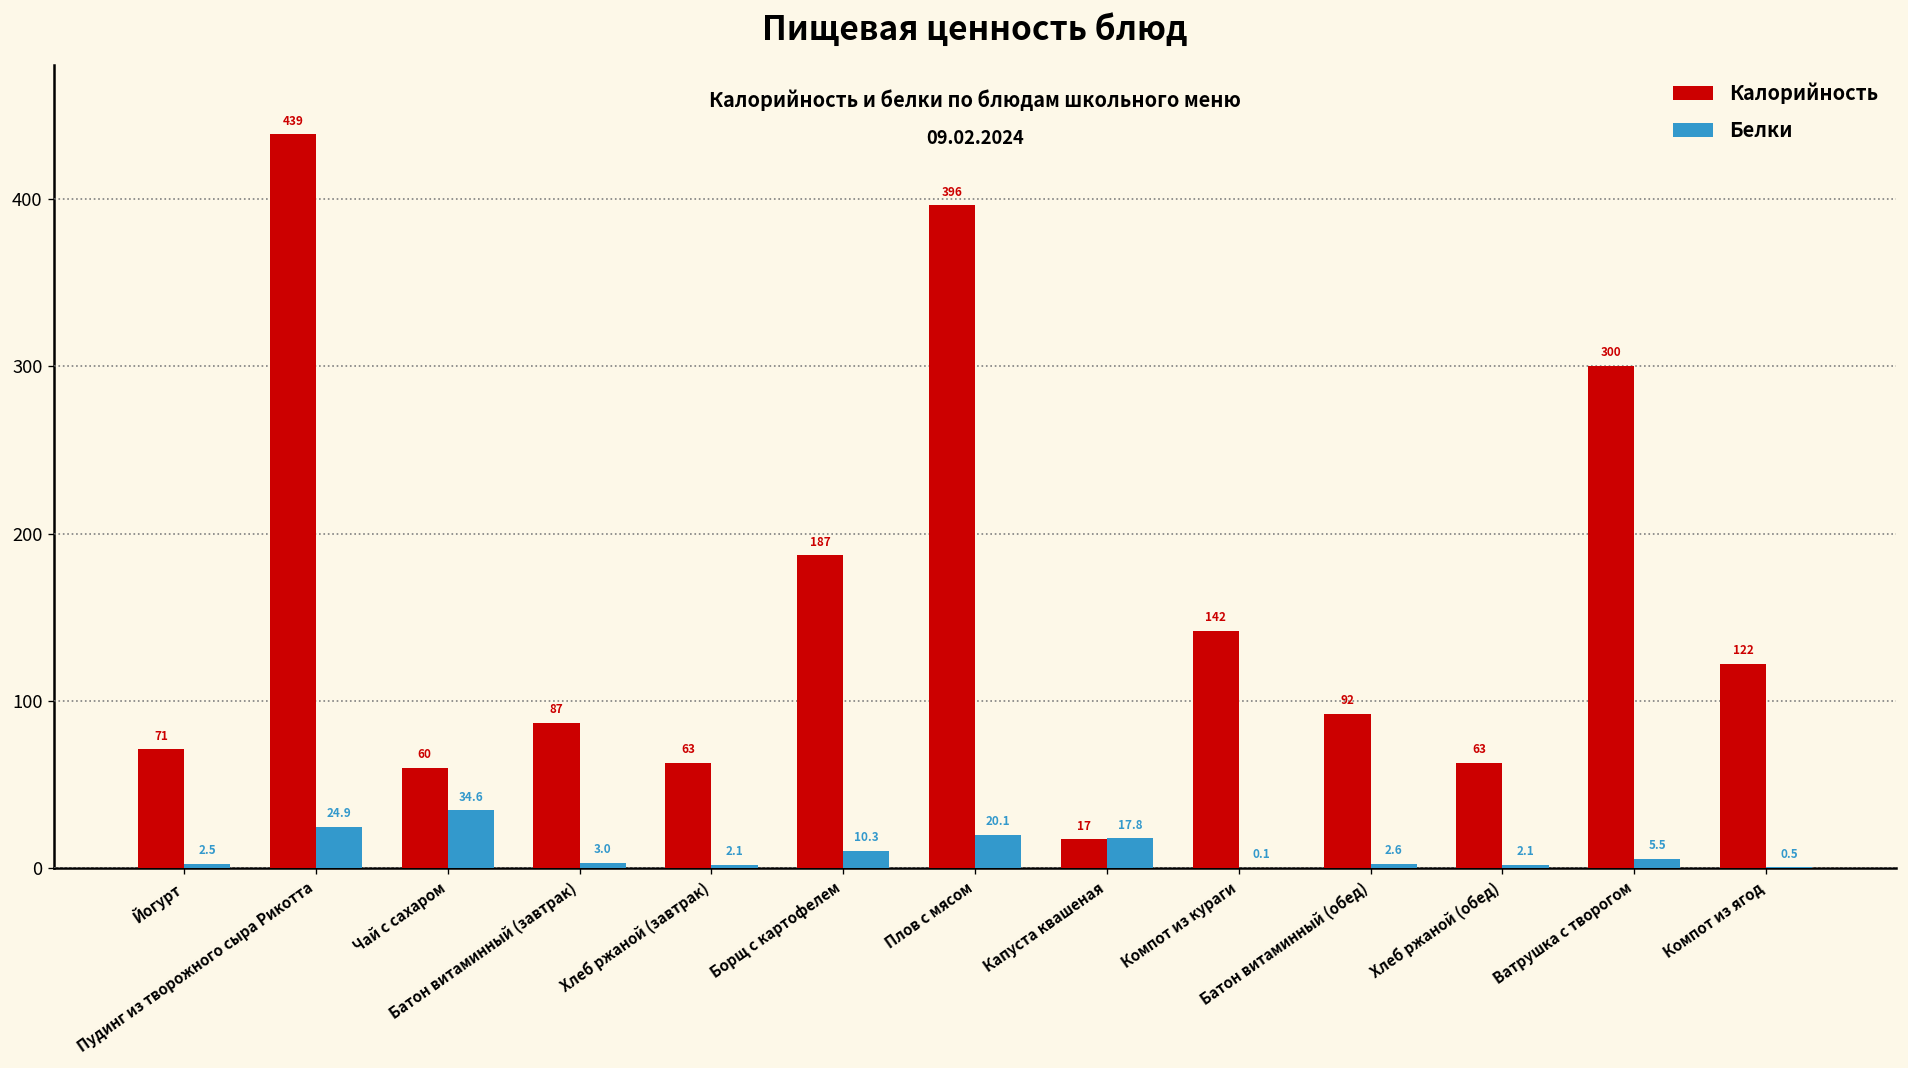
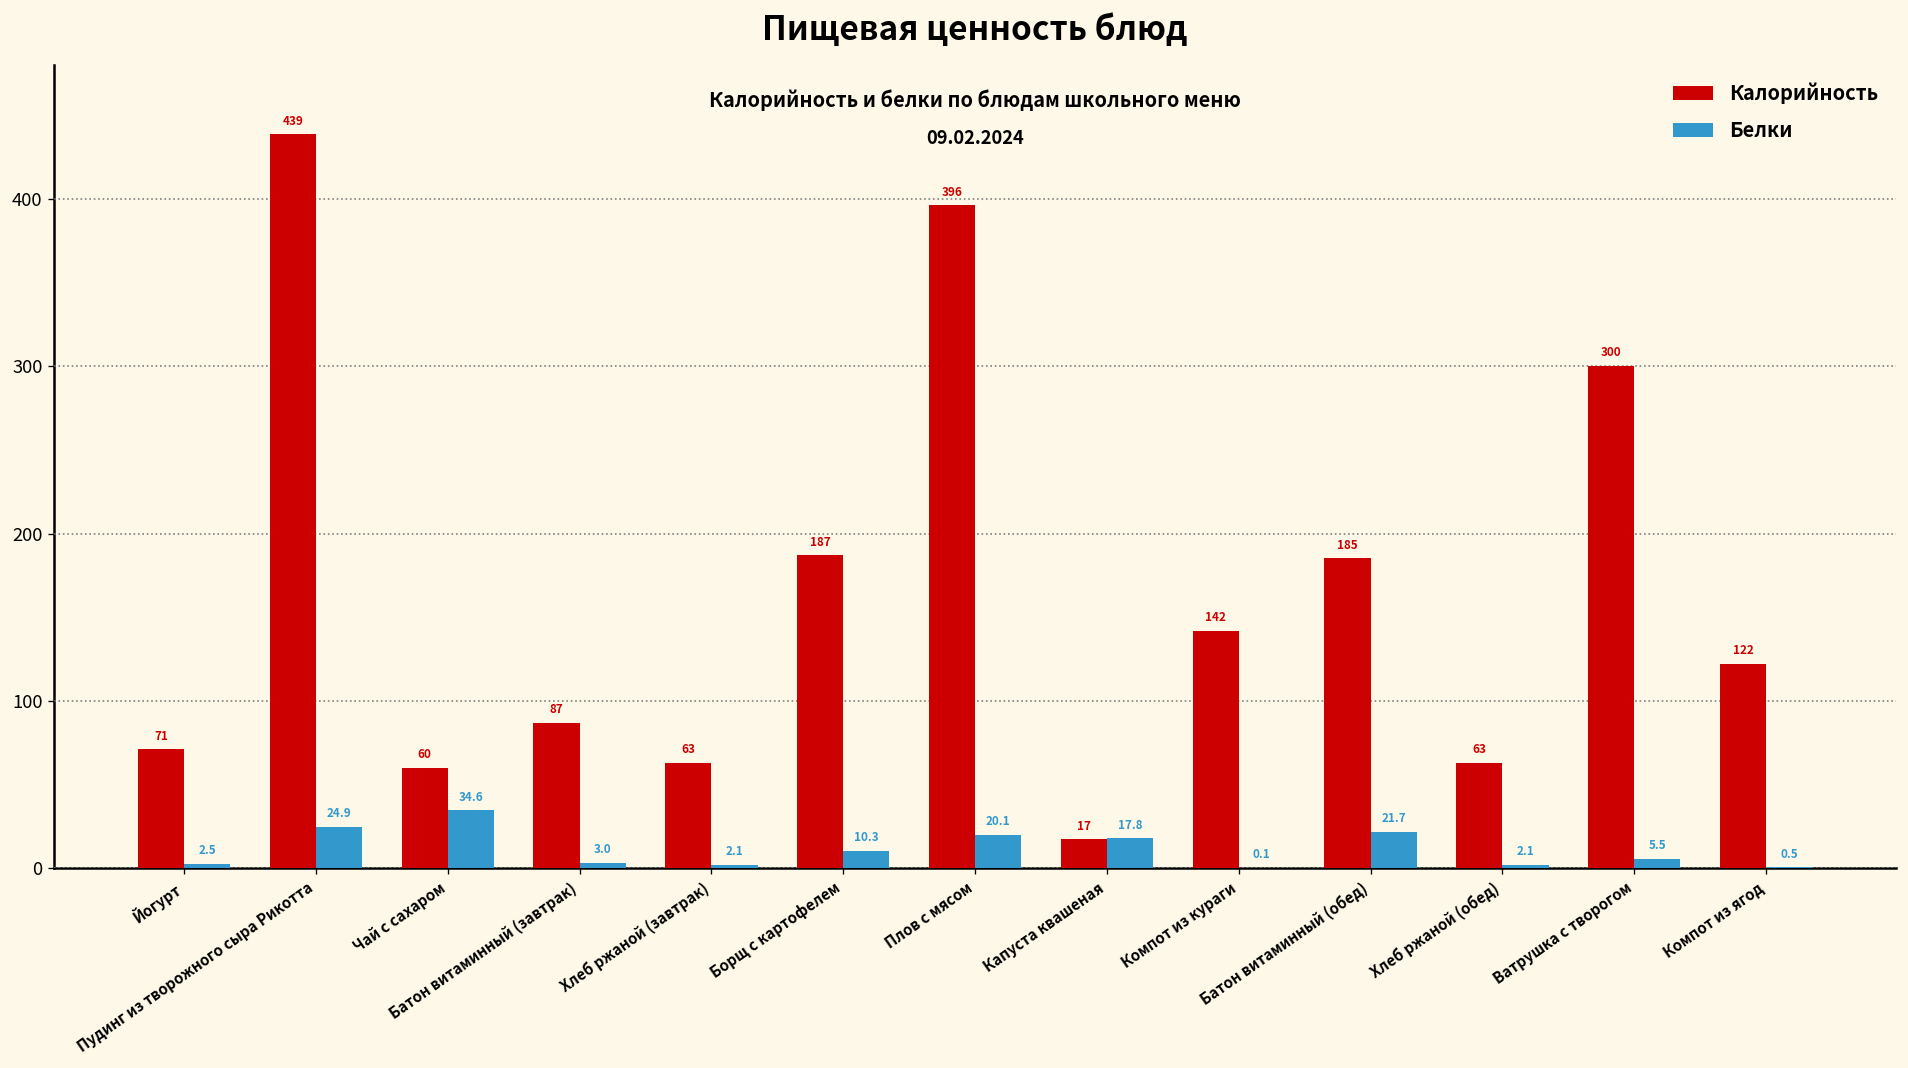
Калорийность, Батон витаминный (обед): 92 -> 185
Белки, Батон витаминный (обед): 2.6 -> 21.7
